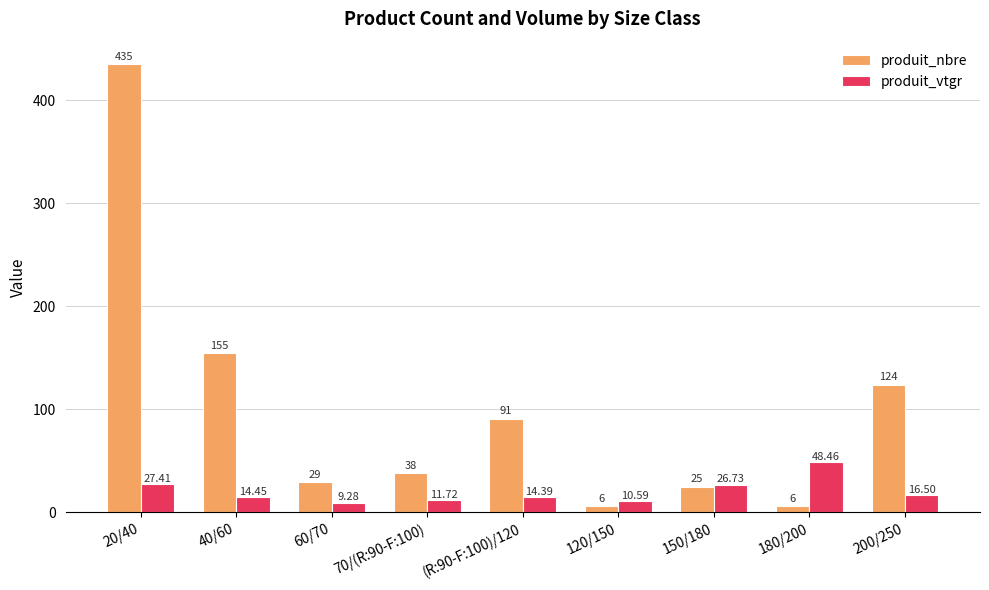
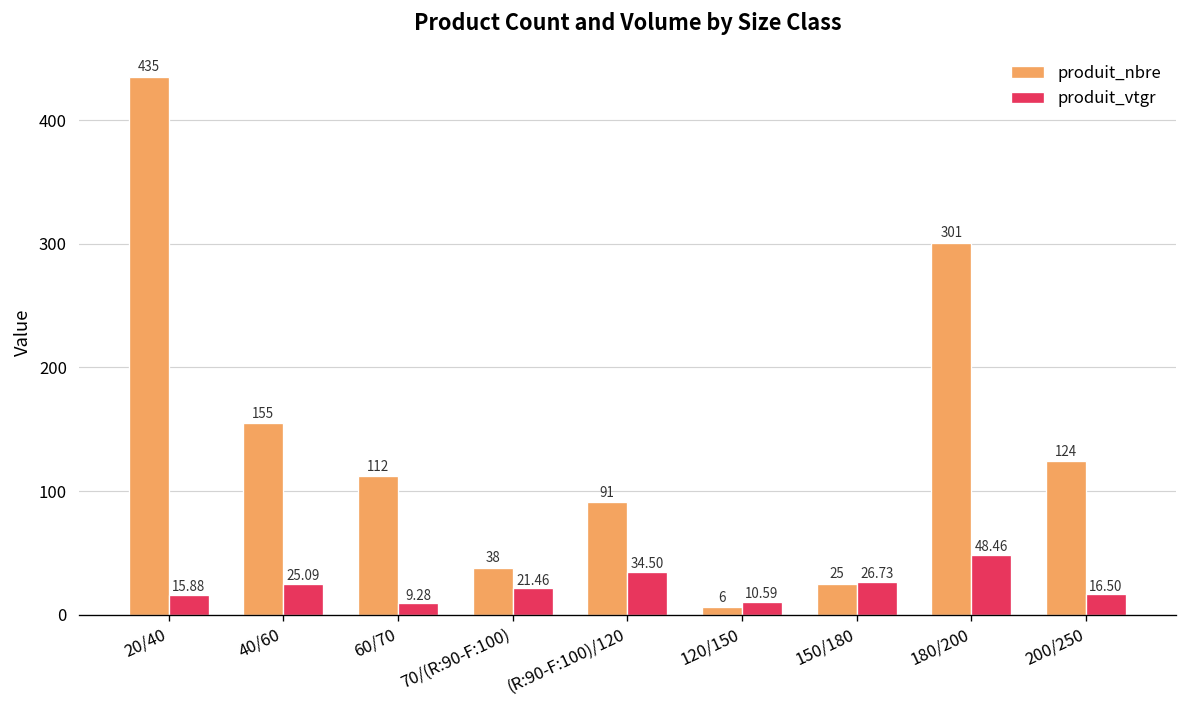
produit_vtgr, 20/40: 27.41 -> 15.88
produit_vtgr, 40/60: 14.45 -> 25.09
produit_nbre, 60/70: 29 -> 112
produit_vtgr, 70/(R:90-F:100): 11.72 -> 21.46
produit_vtgr, (R:90-F:100)/120: 14.39 -> 34.50
produit_nbre, 180/200: 6 -> 301
